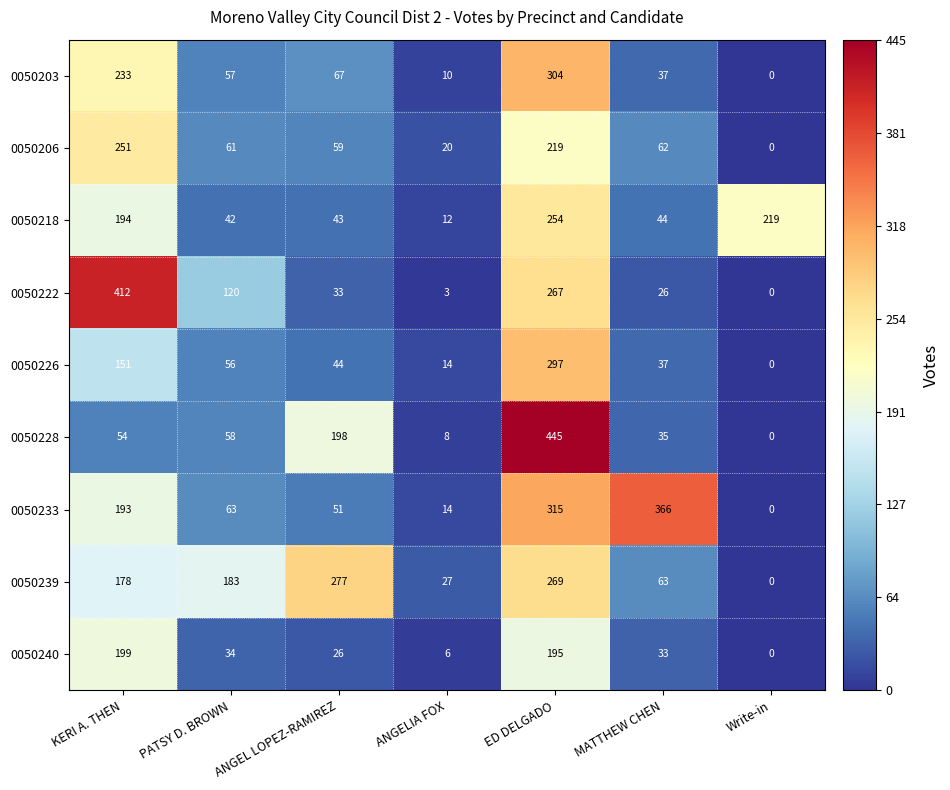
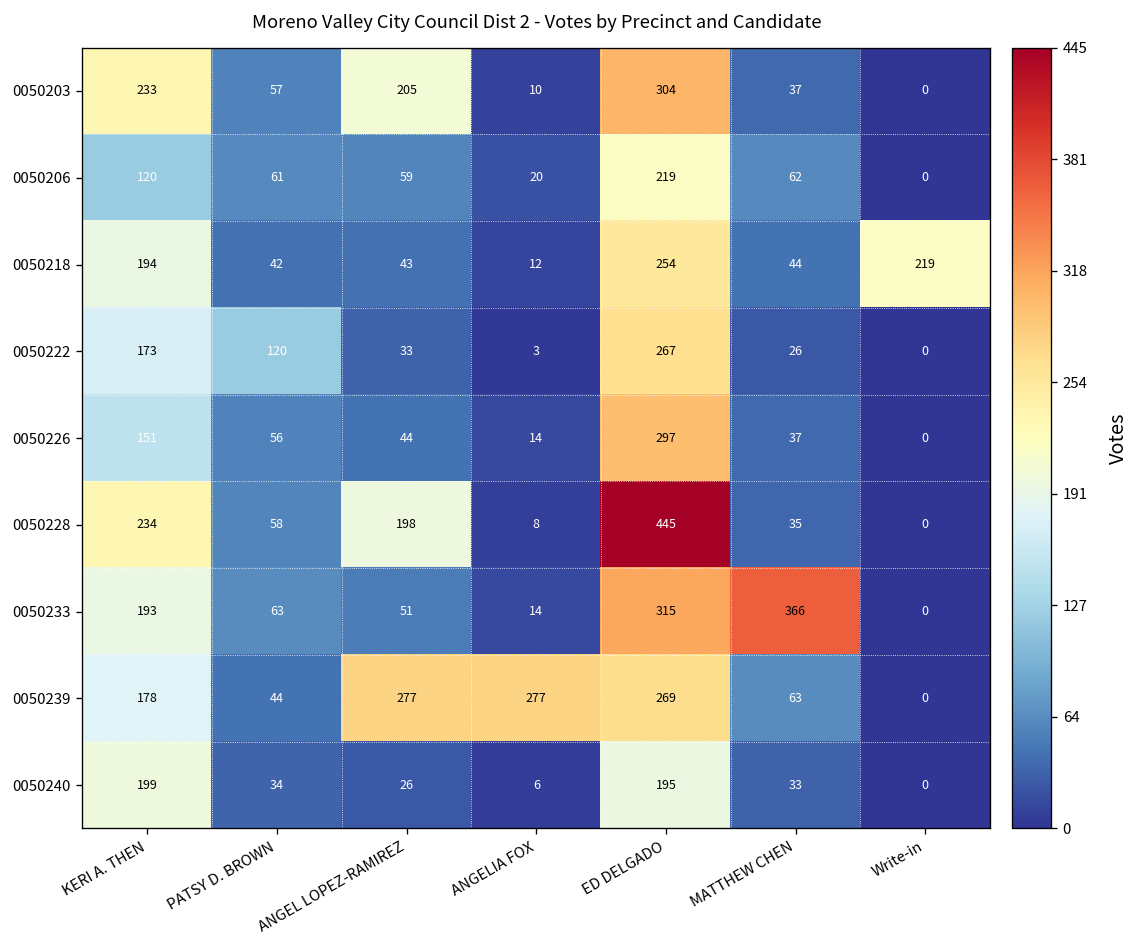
0050203, ANGEL LOPEZ-RAMIREZ: 67 -> 205
0050206, KERI A. THEN: 251 -> 120
0050222, KERI A. THEN: 412 -> 173
0050228, KERI A. THEN: 54 -> 234
0050239, PATSY D. BROWN: 183 -> 44
0050239, ANGELIA FOX: 27 -> 277
